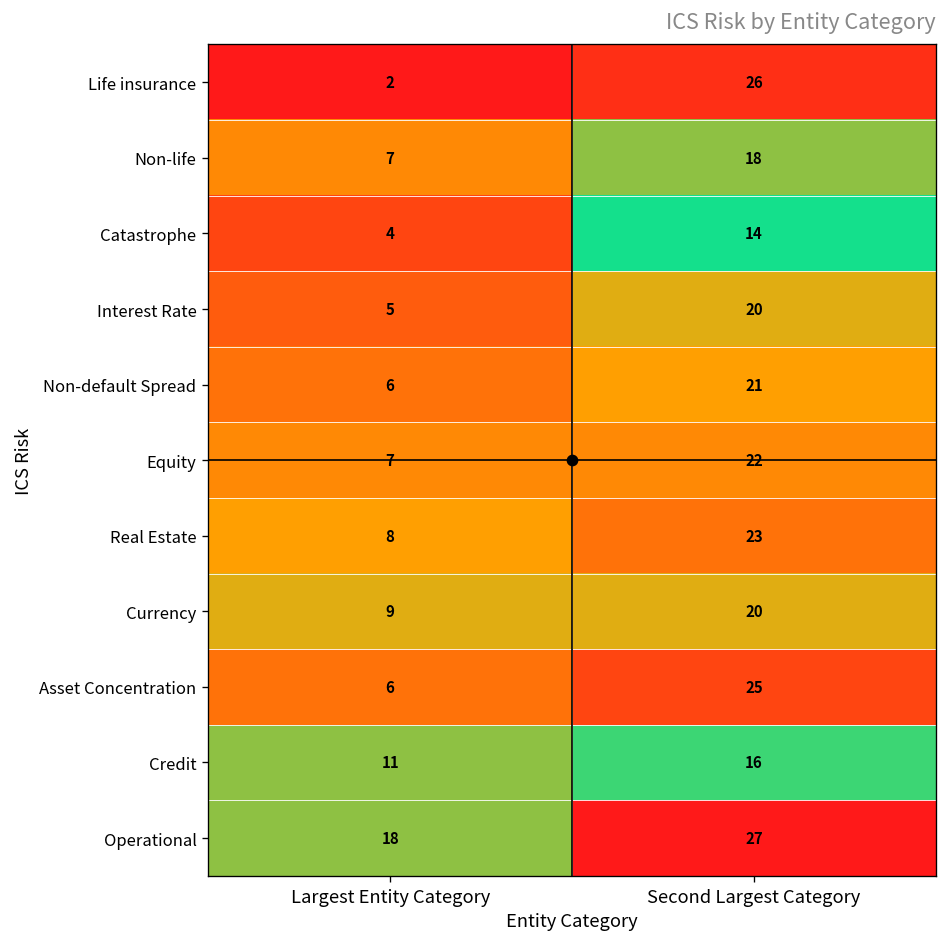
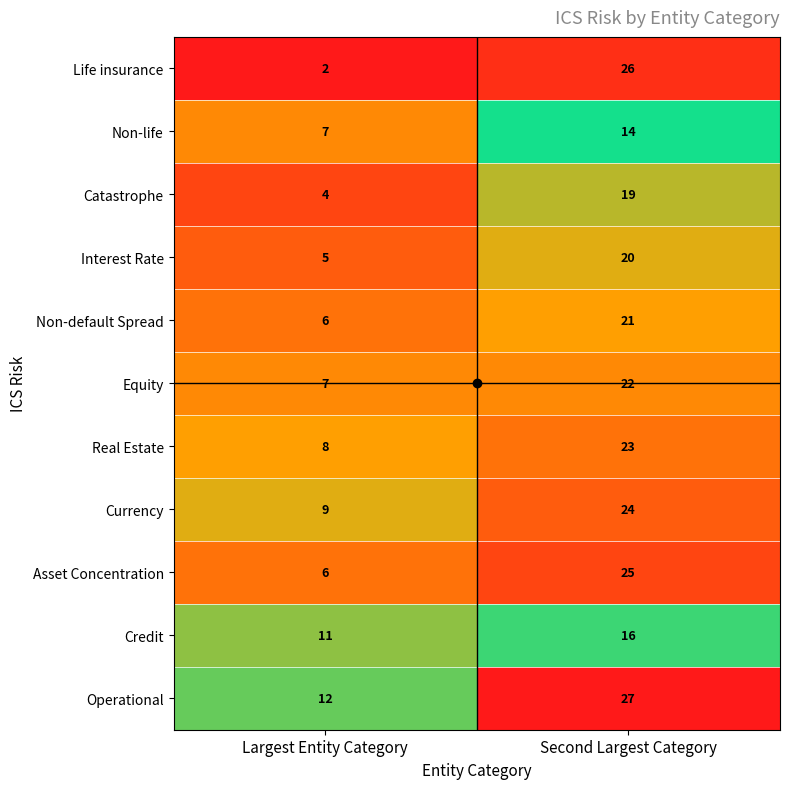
Non-life, Second Largest Category: 18 -> 14
Catastrophe, Second Largest Category: 14 -> 19
Currency, Second Largest Category: 20 -> 24
Operational, Largest Entity Category: 18 -> 12
